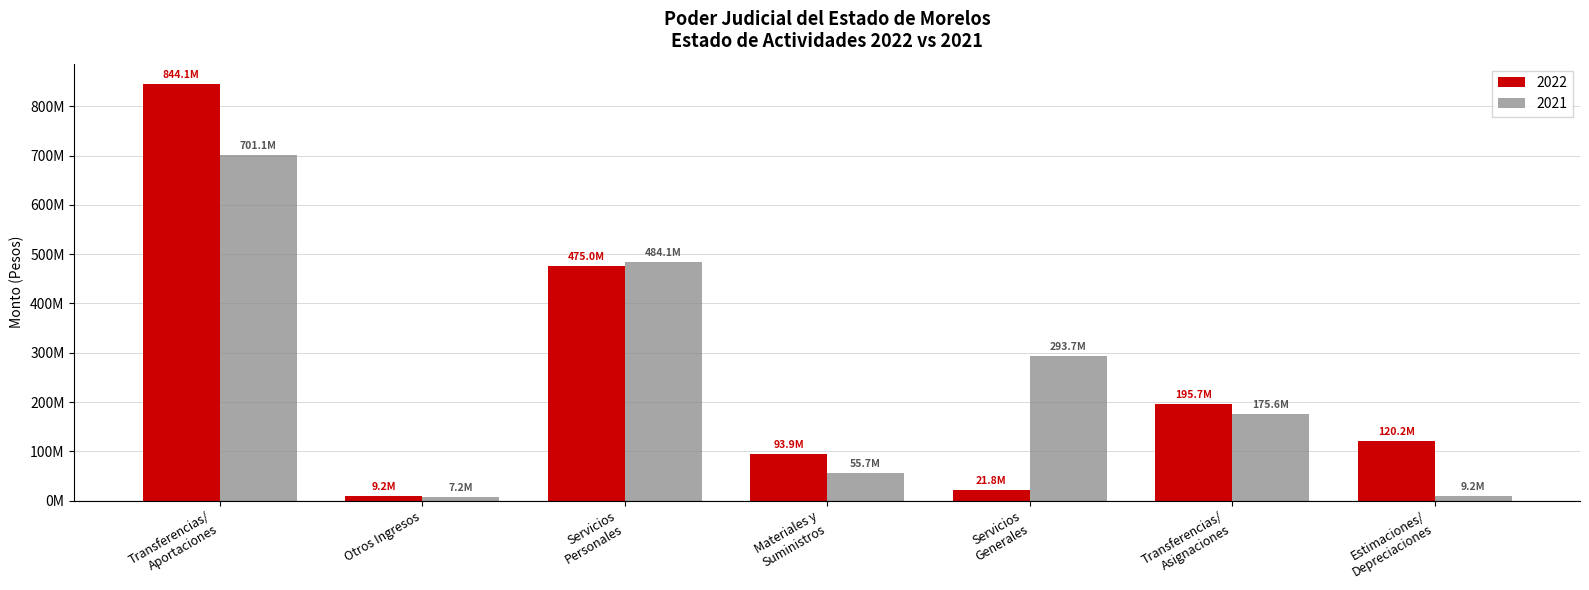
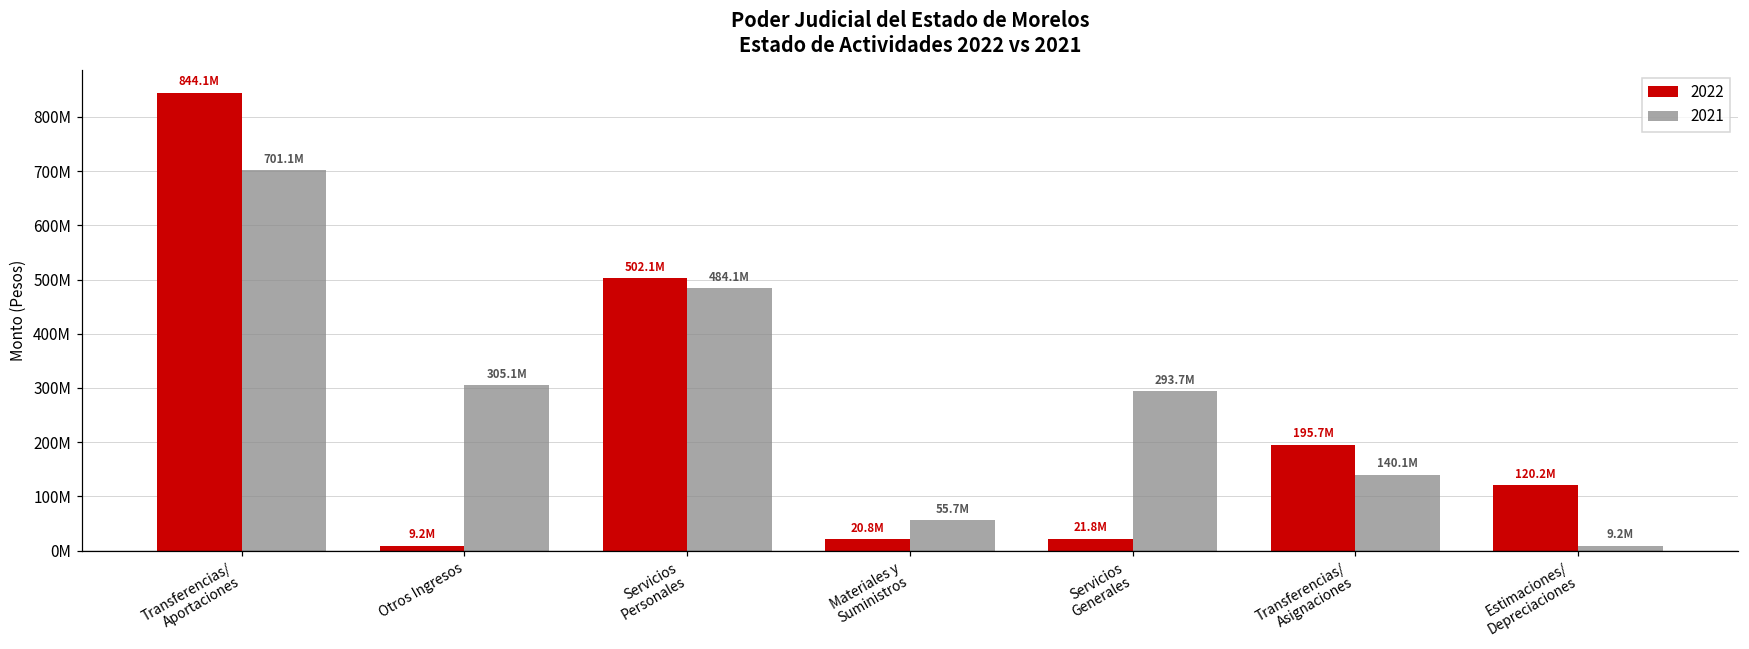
2021, Otros Ingresos: 7.2M -> 305.1M
2022, Servicios Personales: 475.0M -> 502.1M
2022, Materiales y Suministros: 93.9M -> 20.8M
2021, Transferencias/ Asignaciones: 175.6M -> 140.1M
